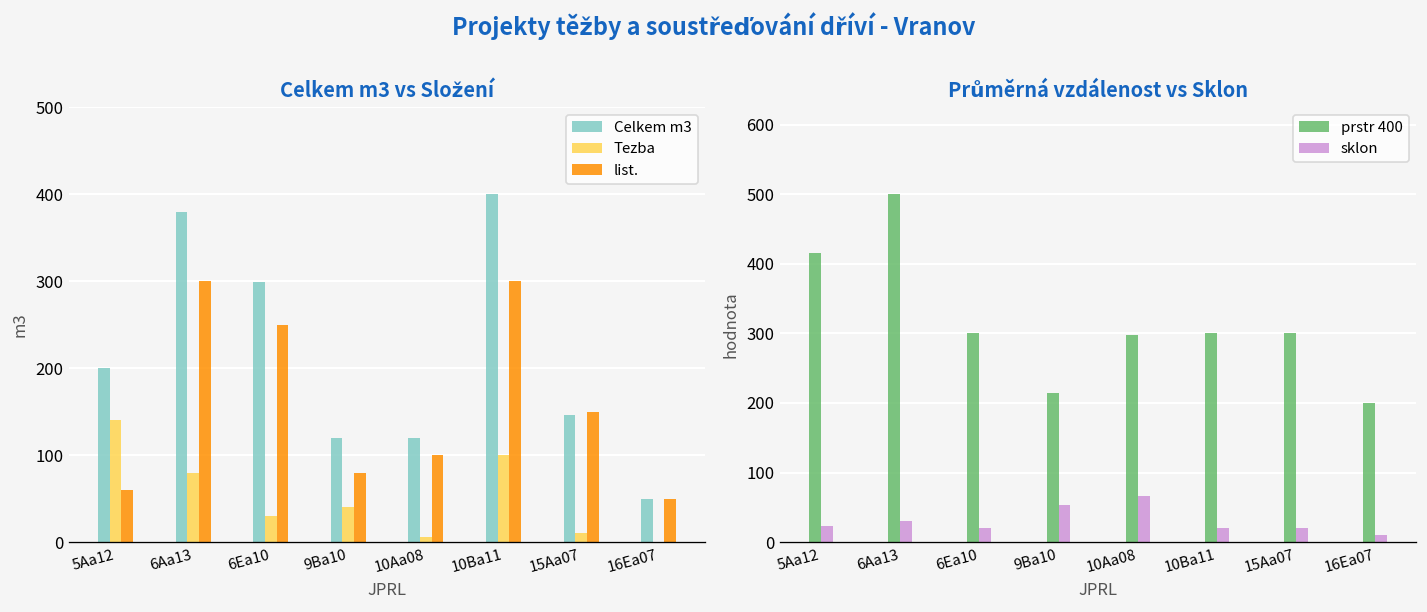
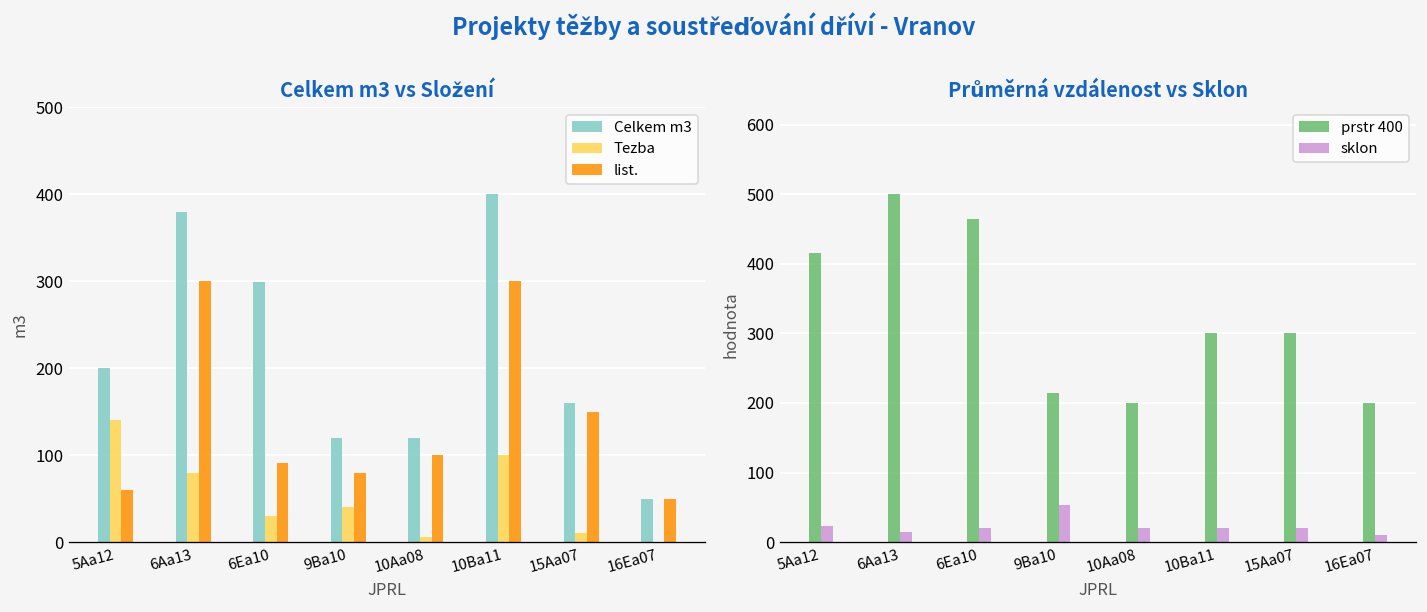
Celkem m3 vs Složení, list., 6Ea10: 250 -> 90
Celkem m3 vs Složení, Celkem m3, 15Aa07: 150 -> 160
Průměrná vzdálenost vs Sklon, sklon, 6Aa13: 30 -> 10
Průměrná vzdálenost vs Sklon, prstr 400, 6Ea10: 300 -> 460
Průměrná vzdálenost vs Sklon, prstr 400, 10Aa08: 300 -> 200
Průměrná vzdálenost vs Sklon, sklon, 10Aa08: 70 -> 20
